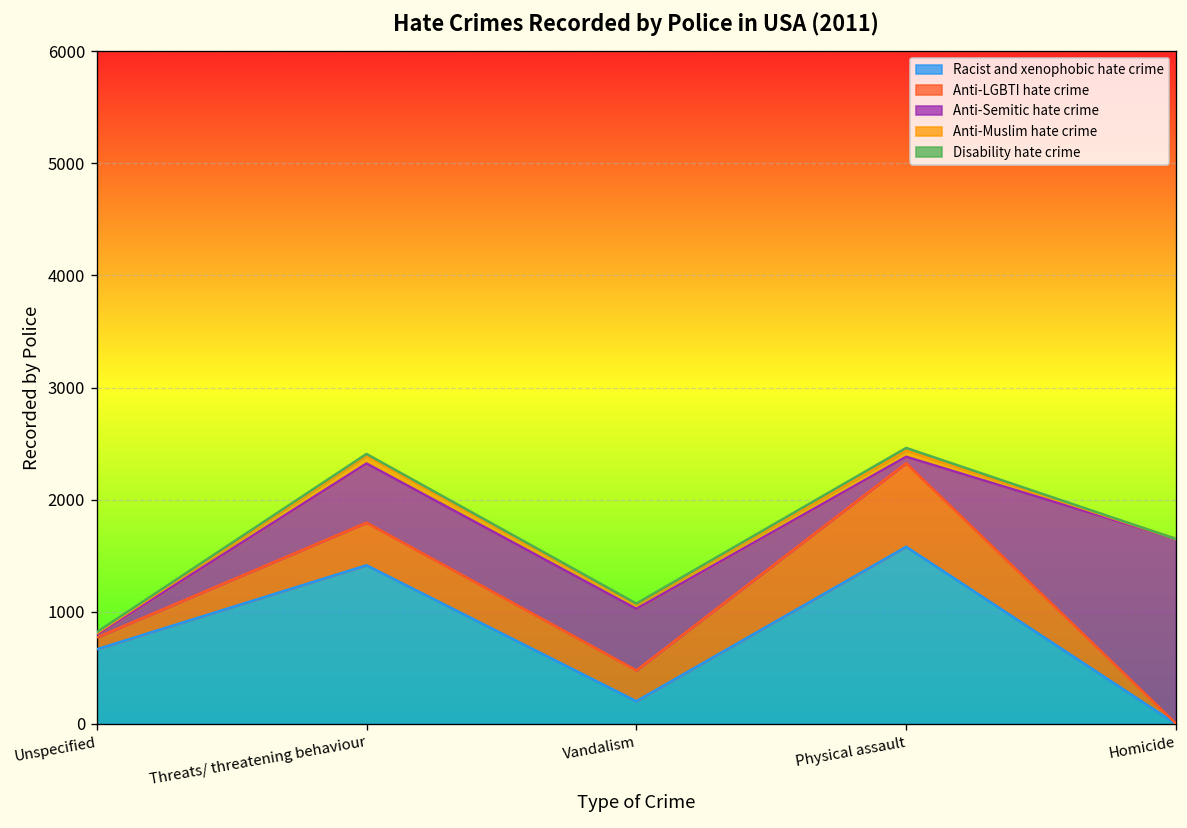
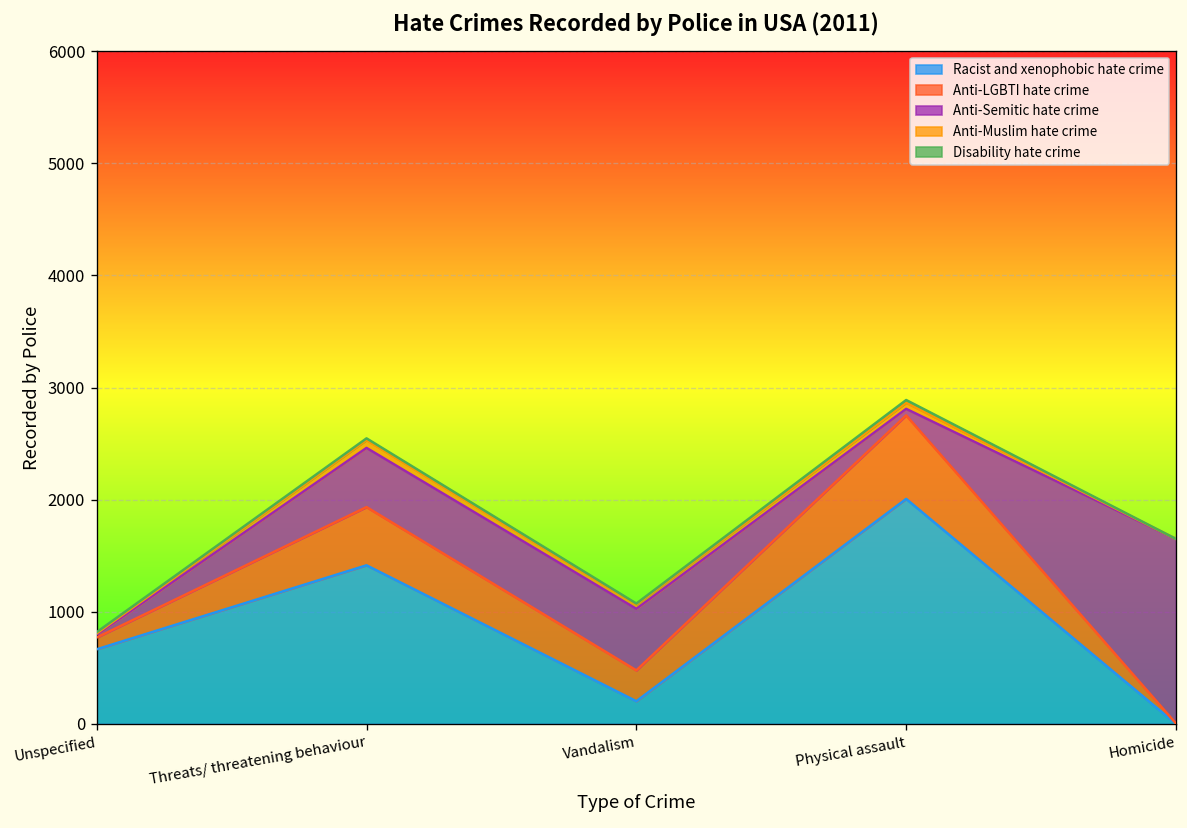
Anti-LGBTI hate crime, Threats/ threatening behaviour: 400 -> 500
Racist and xenophobic hate crime, Physical assault: 1600 -> 2000
